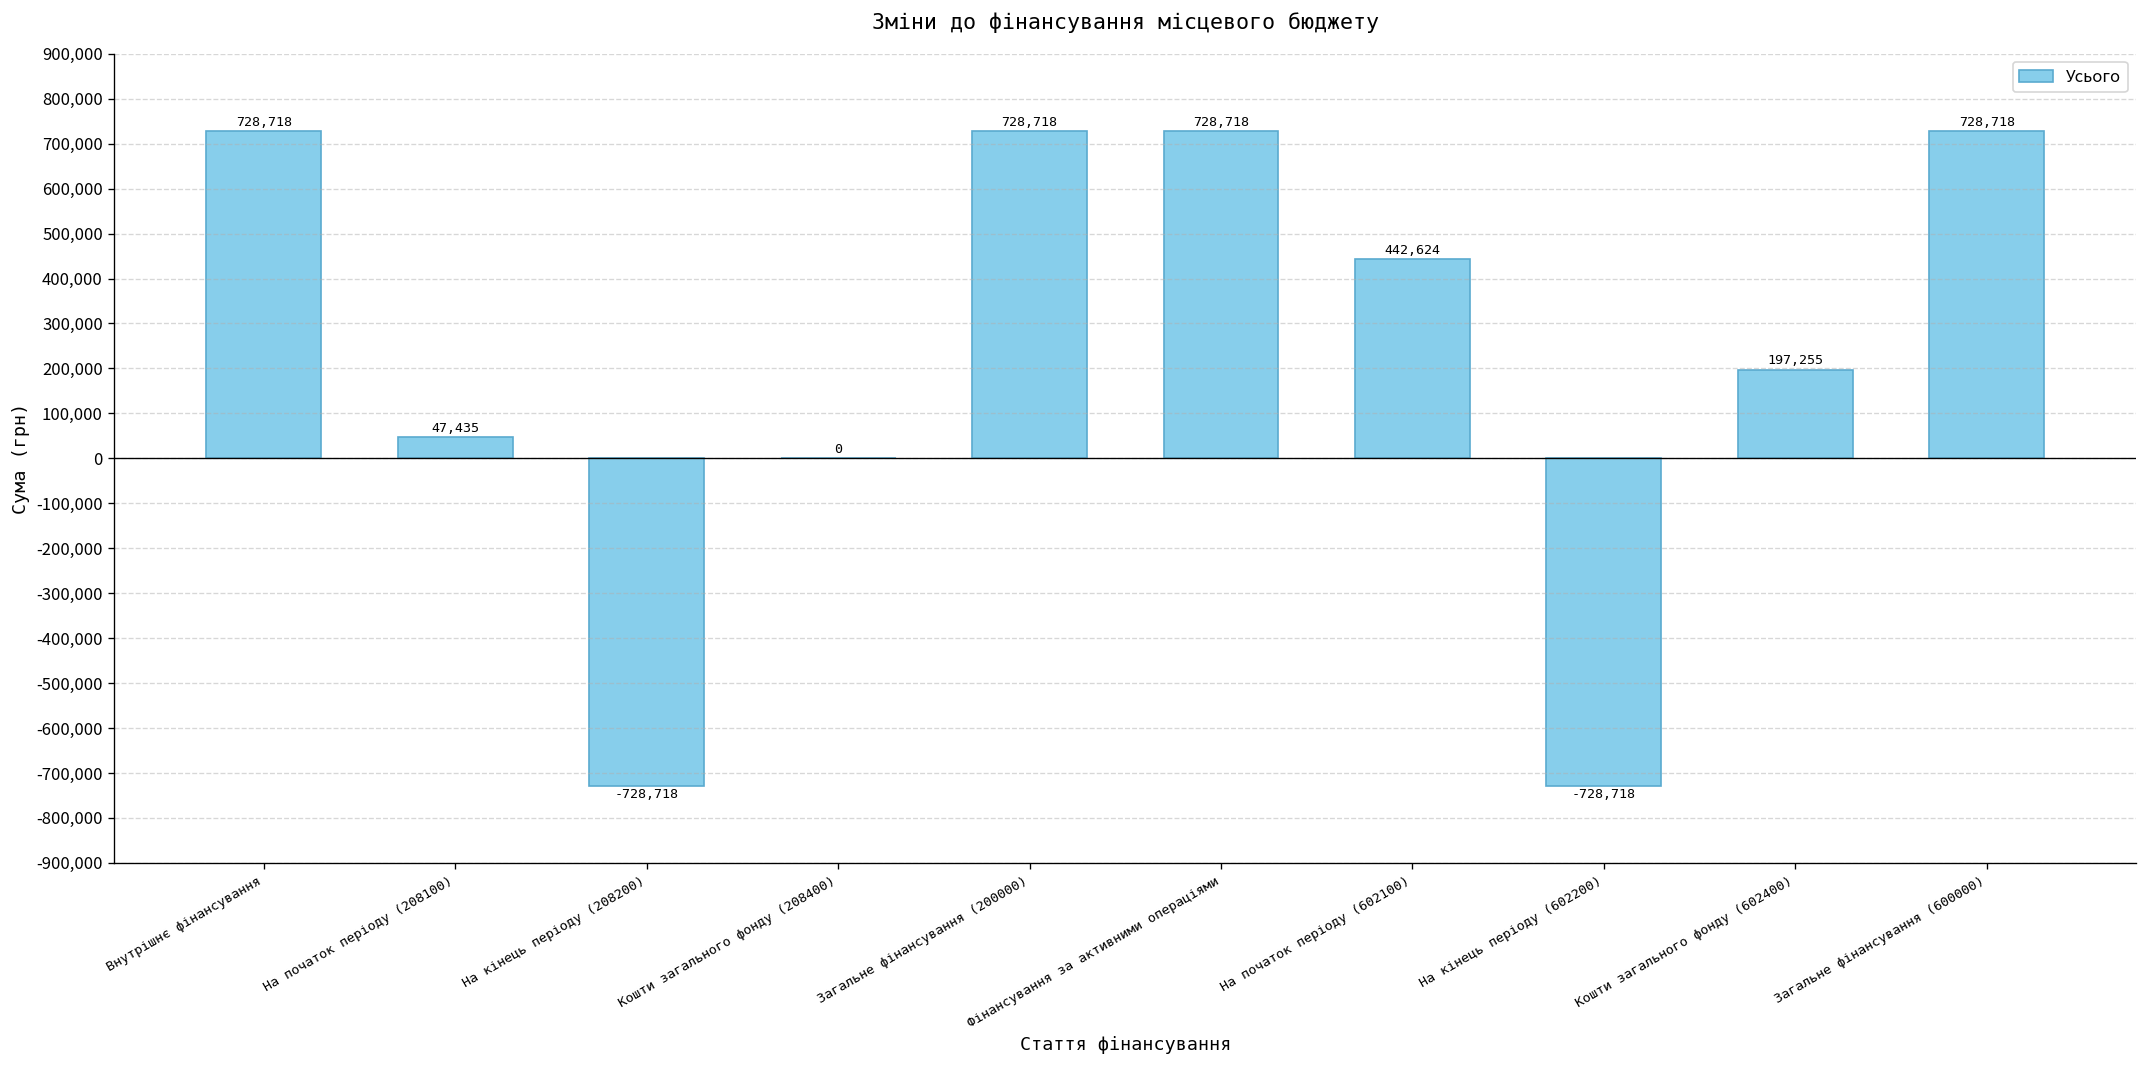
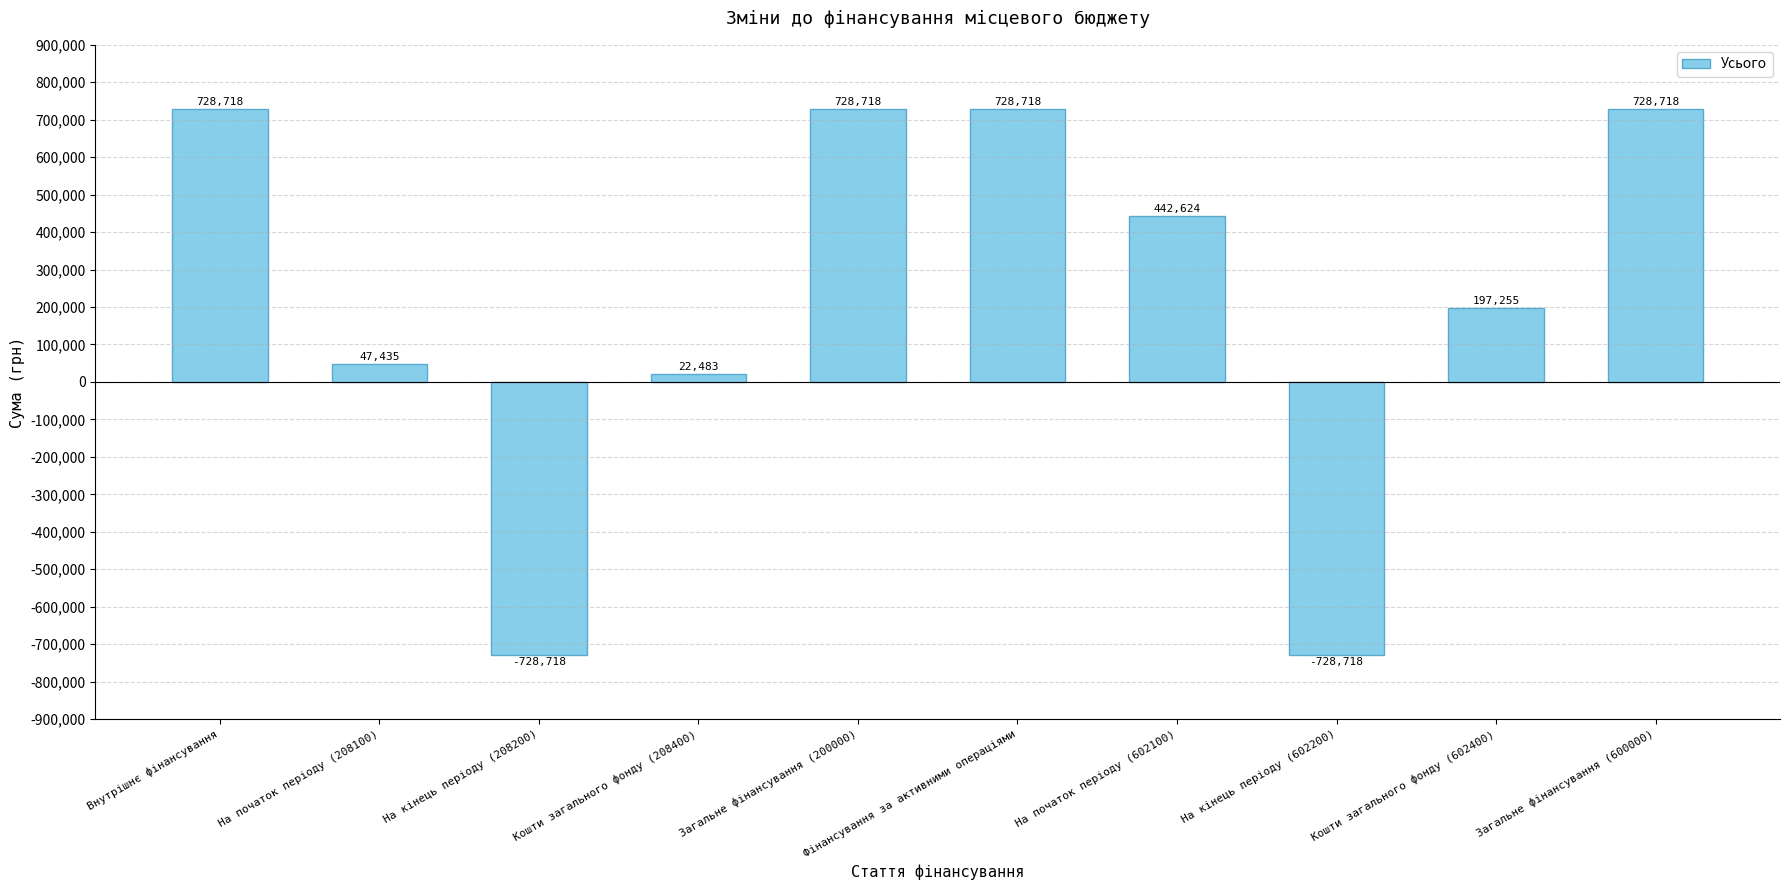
Кошти загального фонду (208400): 0 -> 22,483
